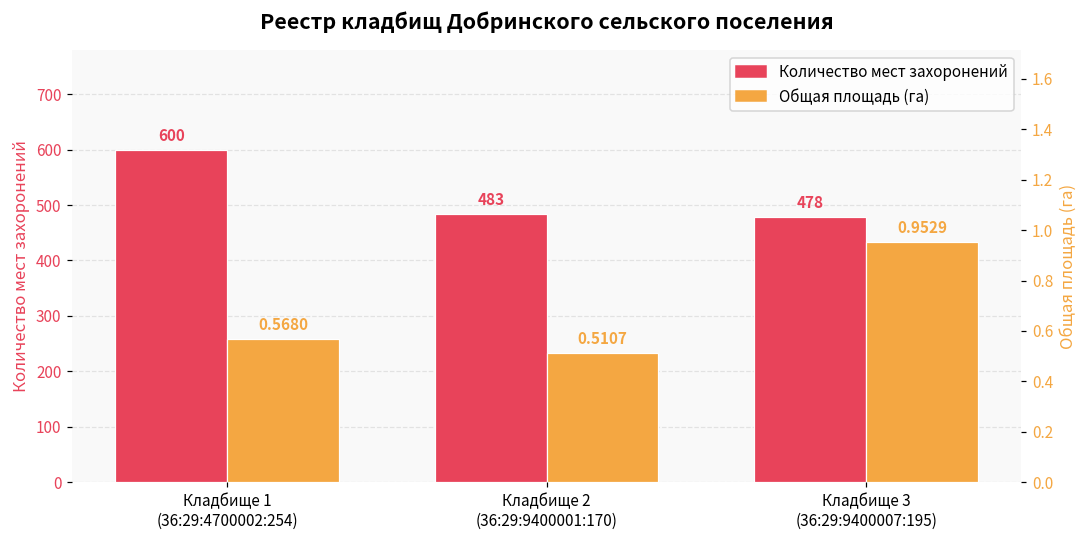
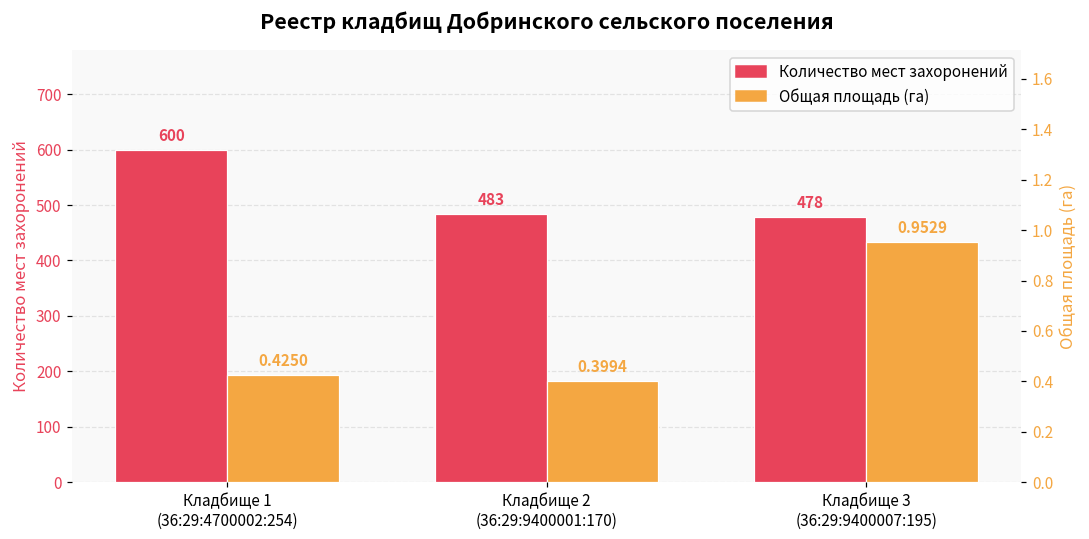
Общая площадь (га), Кладбище 1 (36:29:4700002:254): 0.5680 -> 0.4250
Общая площадь (га), Кладбище 2 (36:29:9400001:170): 0.5107 -> 0.3994
